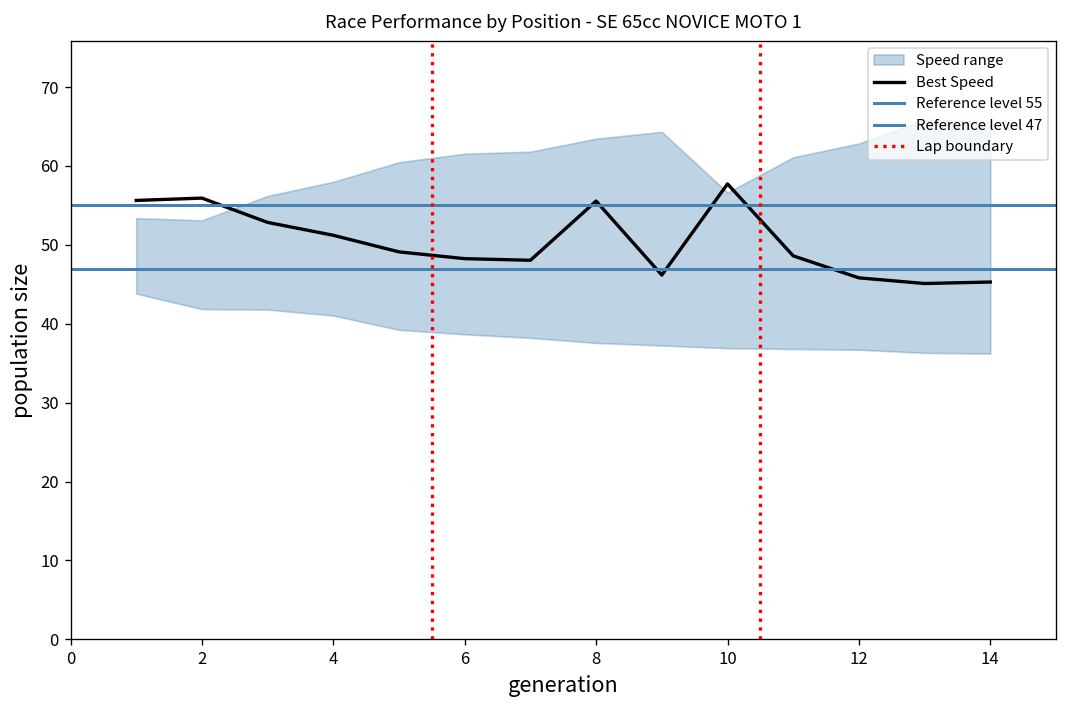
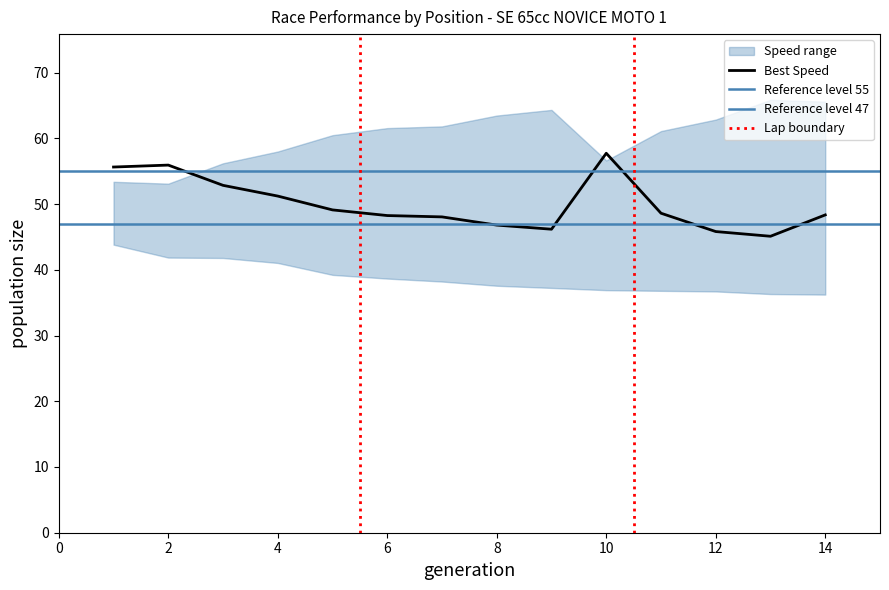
Best Speed, 8: 56 -> 47
Best Speed, 14: 45 -> 48
